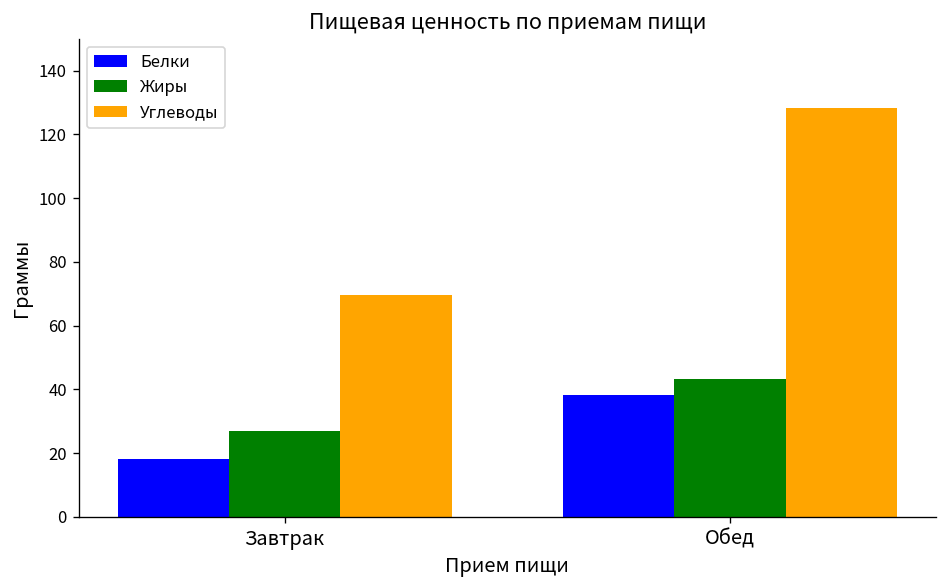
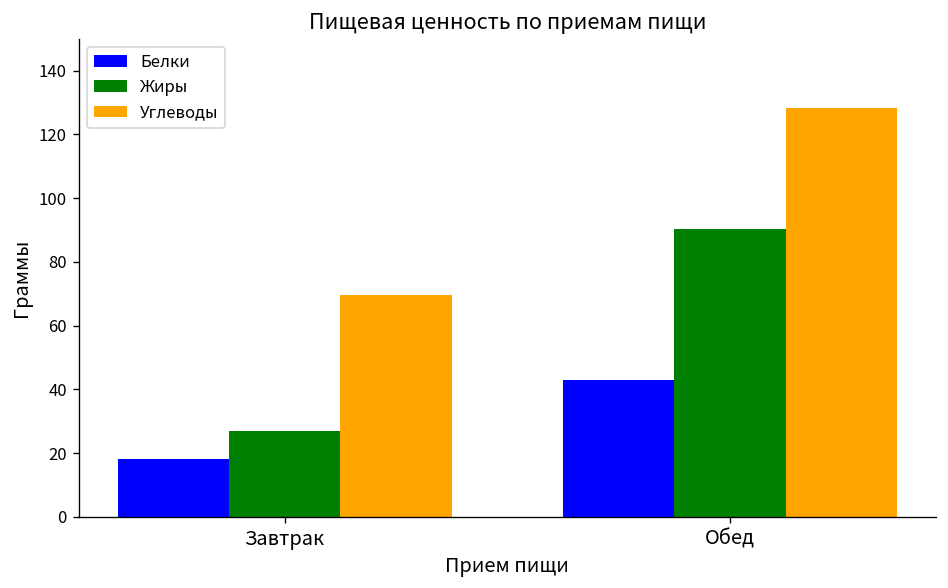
Белки, Обед: 38 -> 43
Жиры, Обед: 43 -> 90
